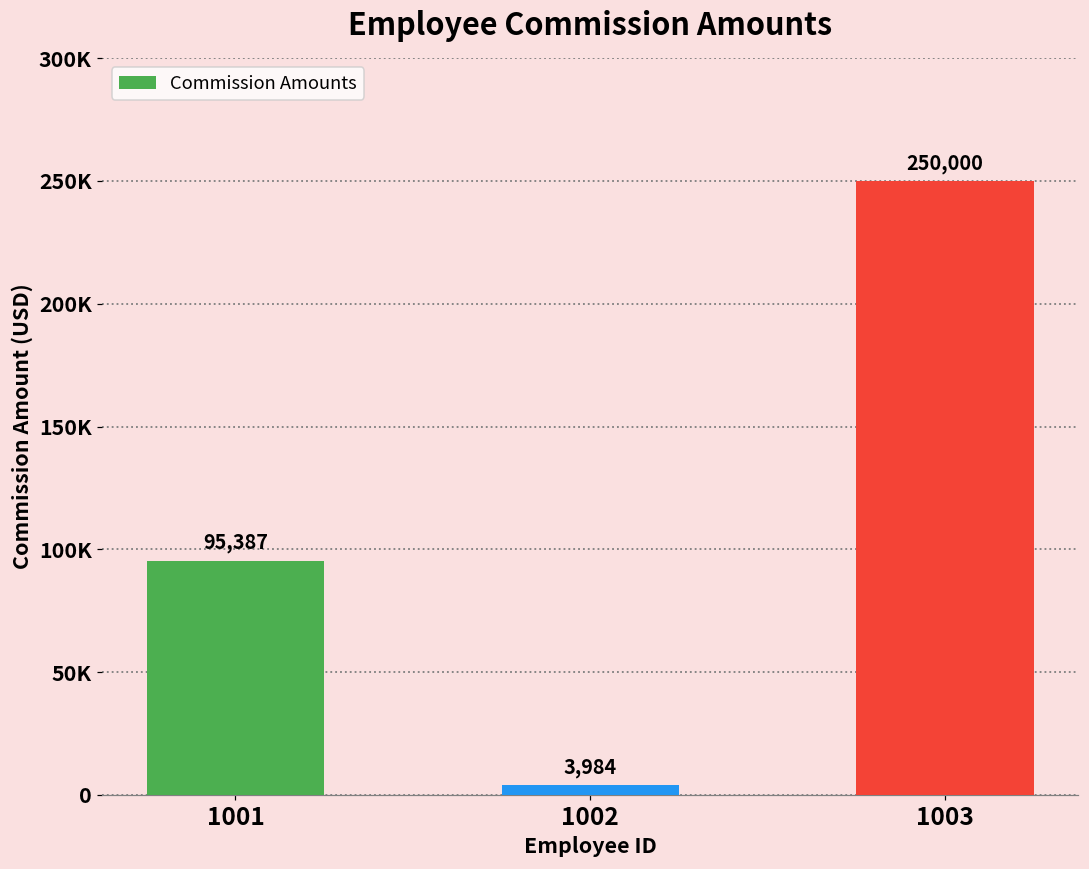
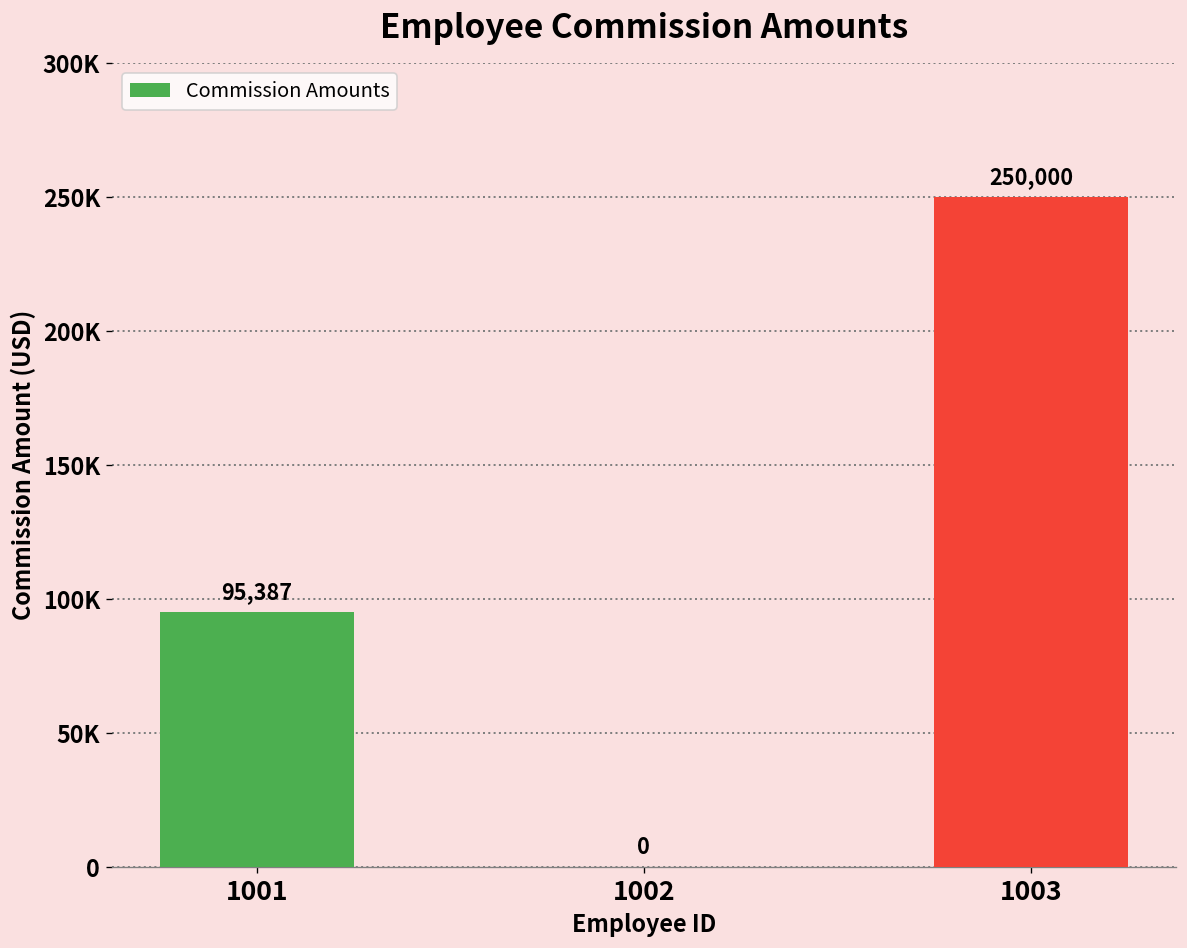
1002: 3,984 -> 0
